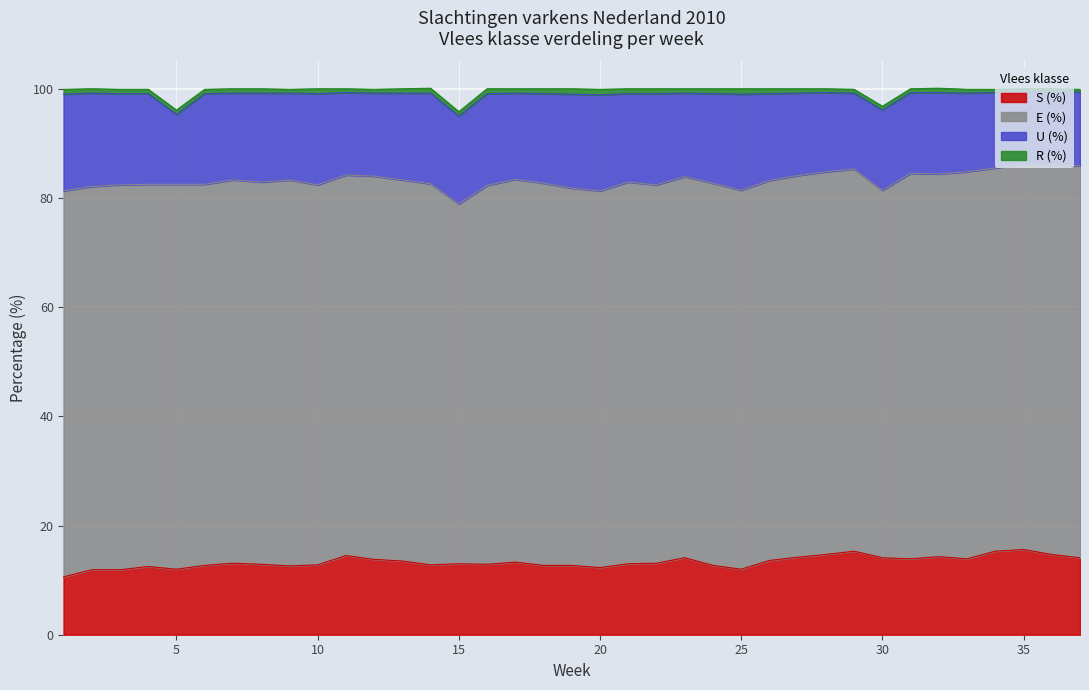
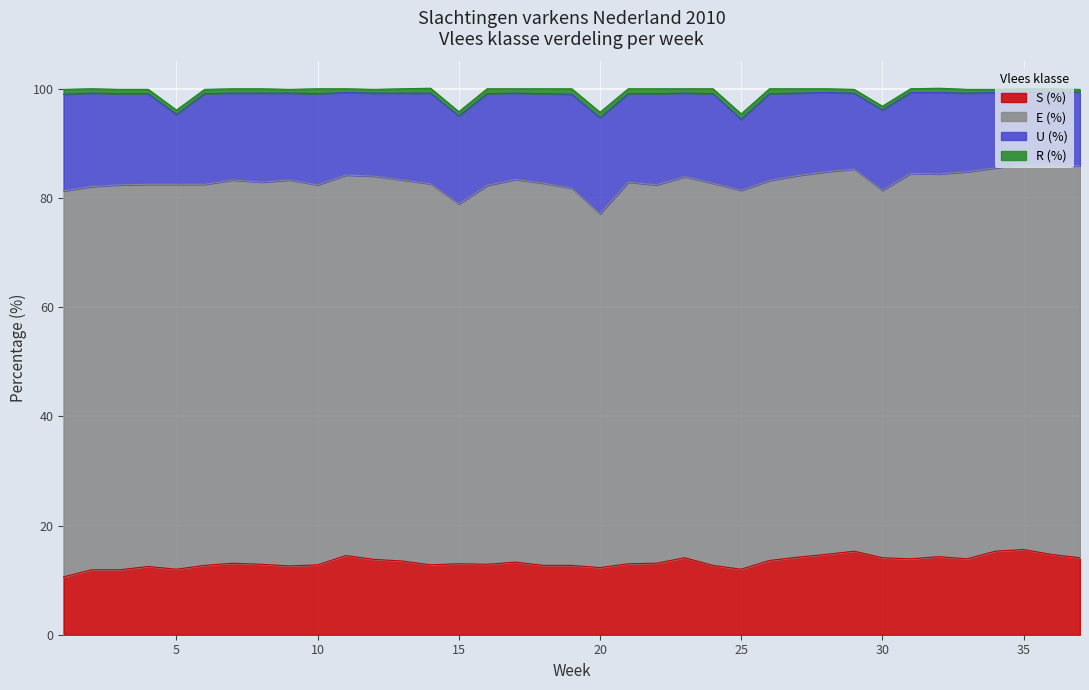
E (%), 20: 69 -> 65
U (%), 25: 18 -> 13
